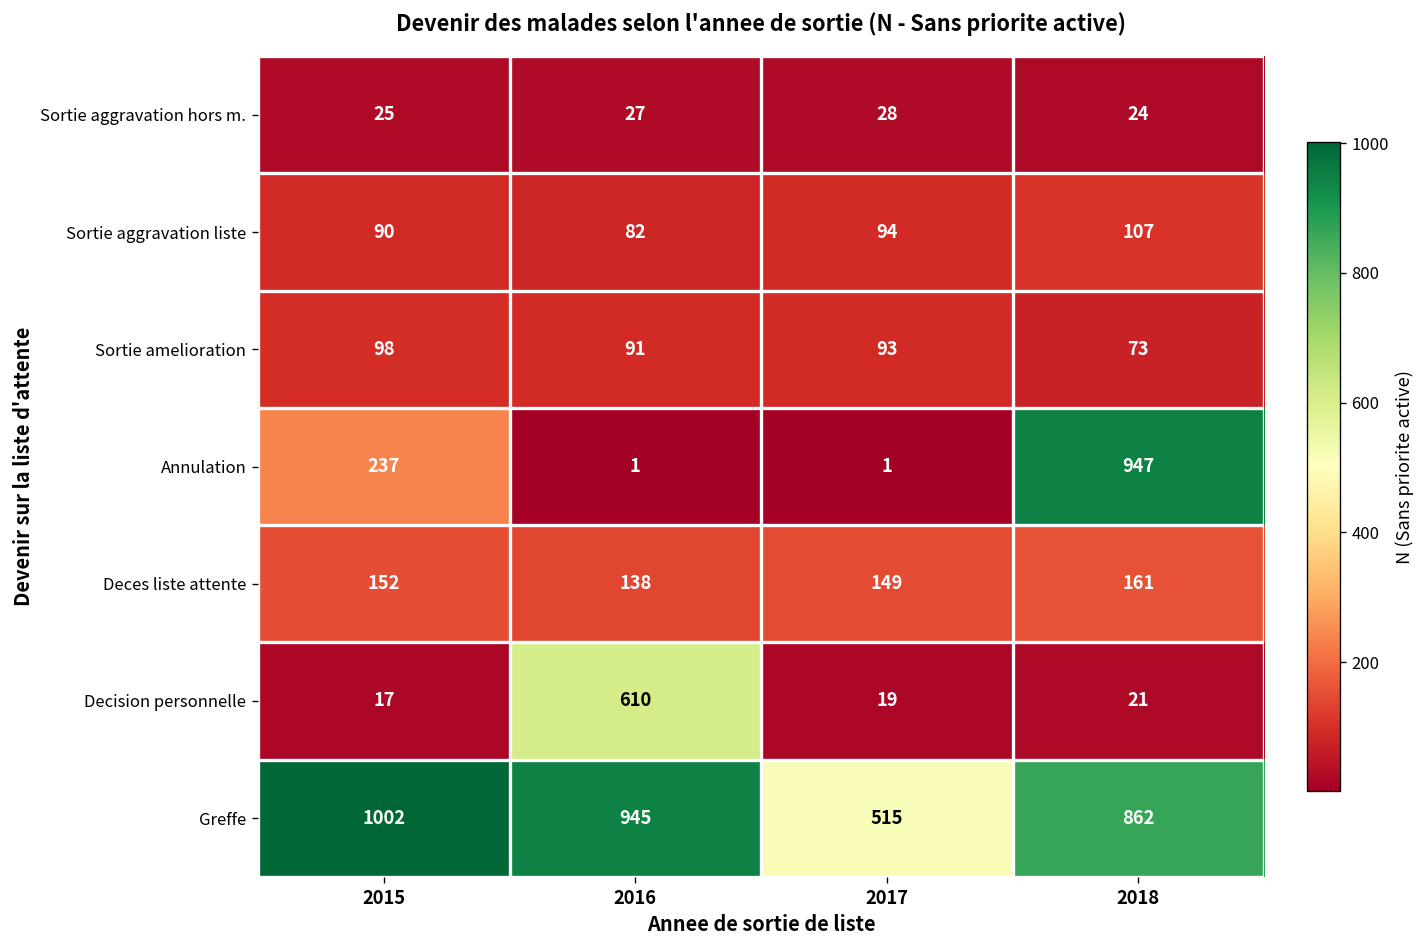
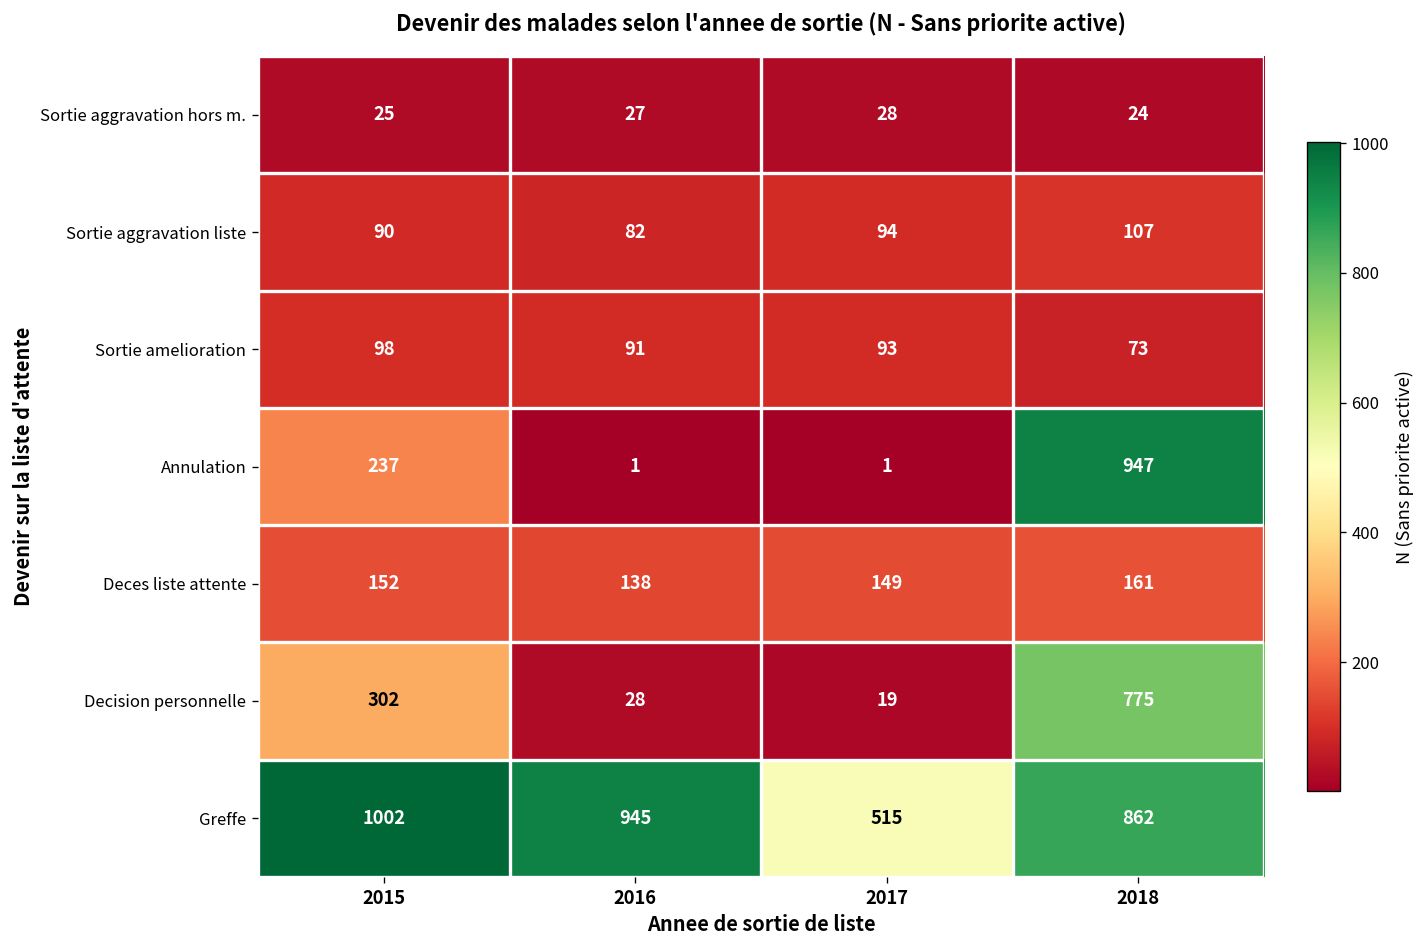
Decision personnelle, 2015: 17 -> 302
Decision personnelle, 2016: 610 -> 28
Decision personnelle, 2018: 21 -> 775
